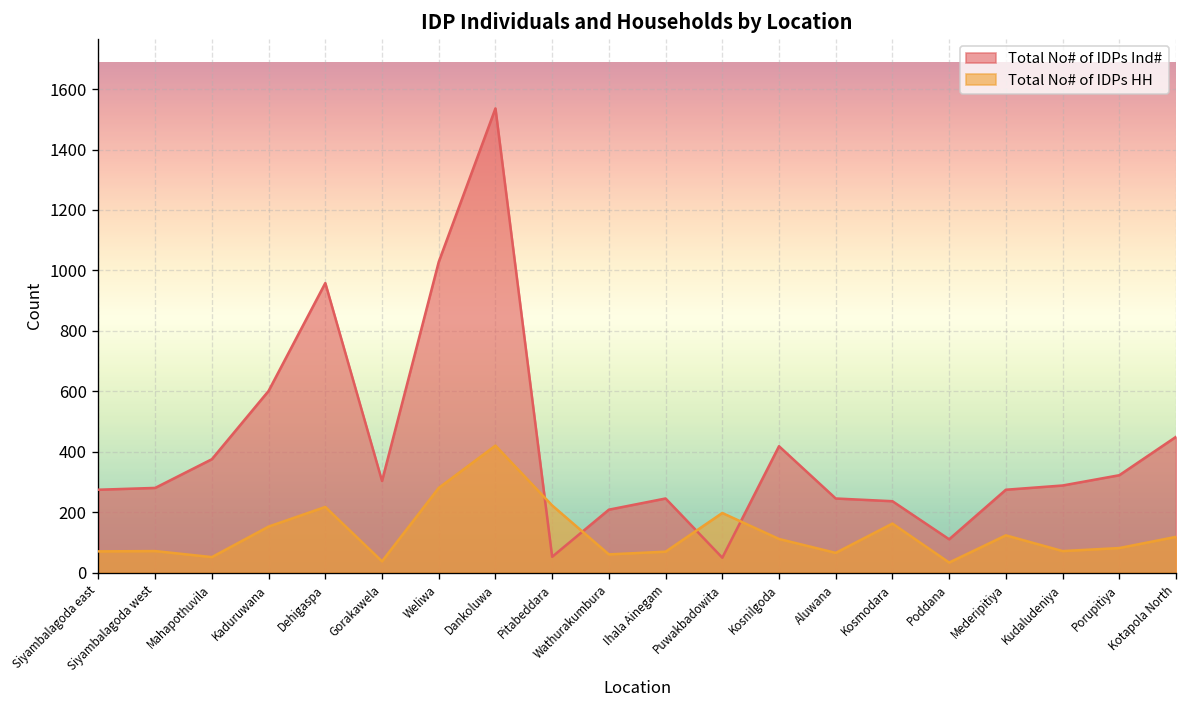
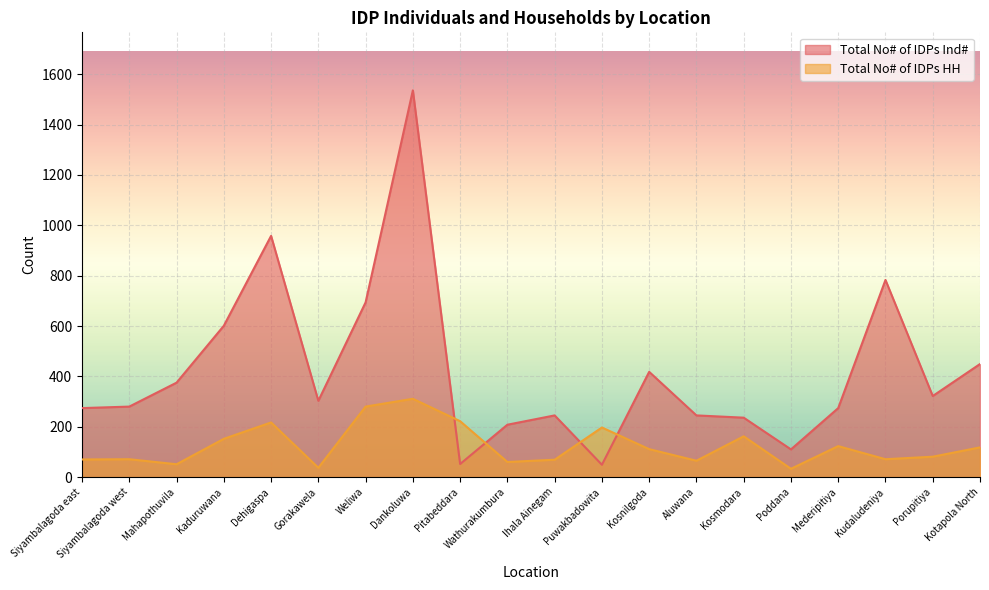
Total No# of IDPs Ind#, Weliwa: 1030 -> 690
Total No# of IDPs HH, Dankoluwa: 420 -> 310
Total No# of IDPs Ind#, Kudaludeniya: 290 -> 780
